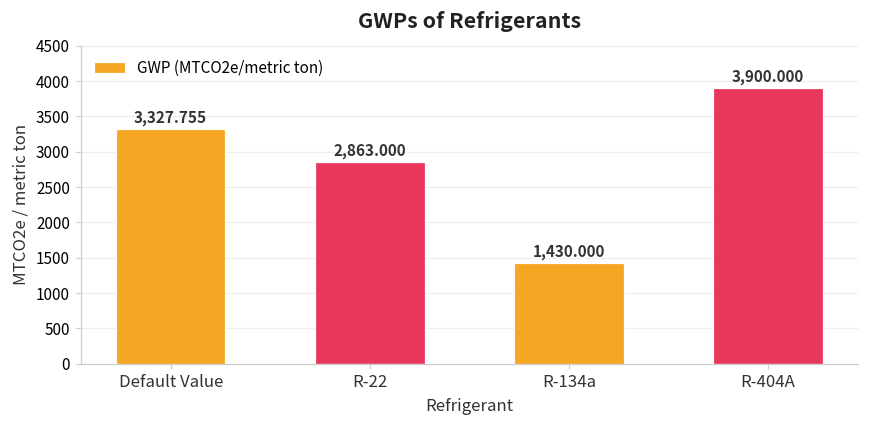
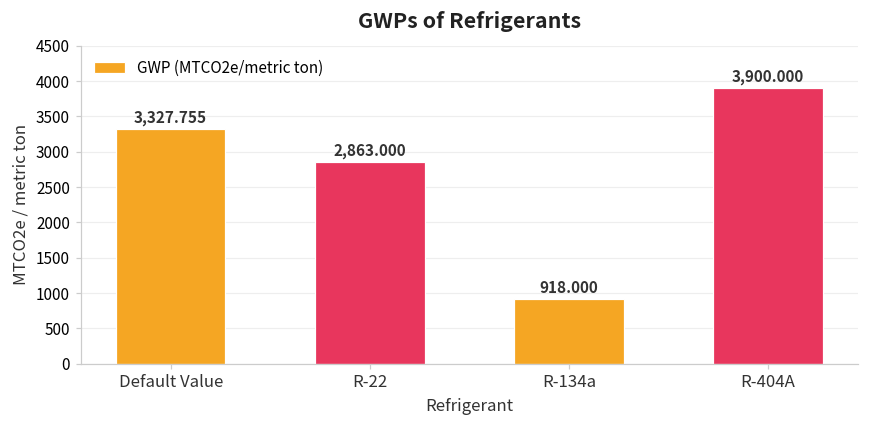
R-134a: 1,430.000 -> 918.000
